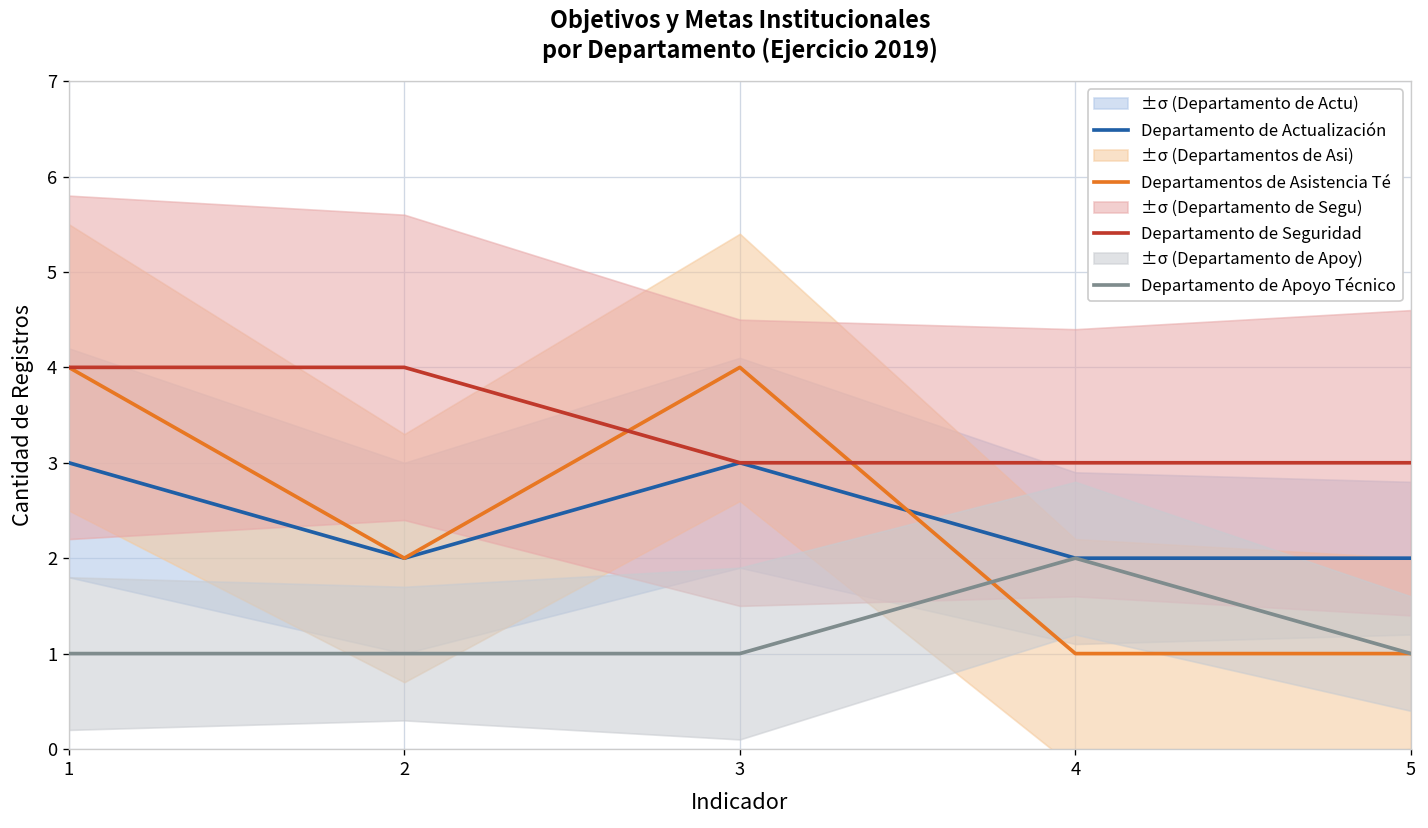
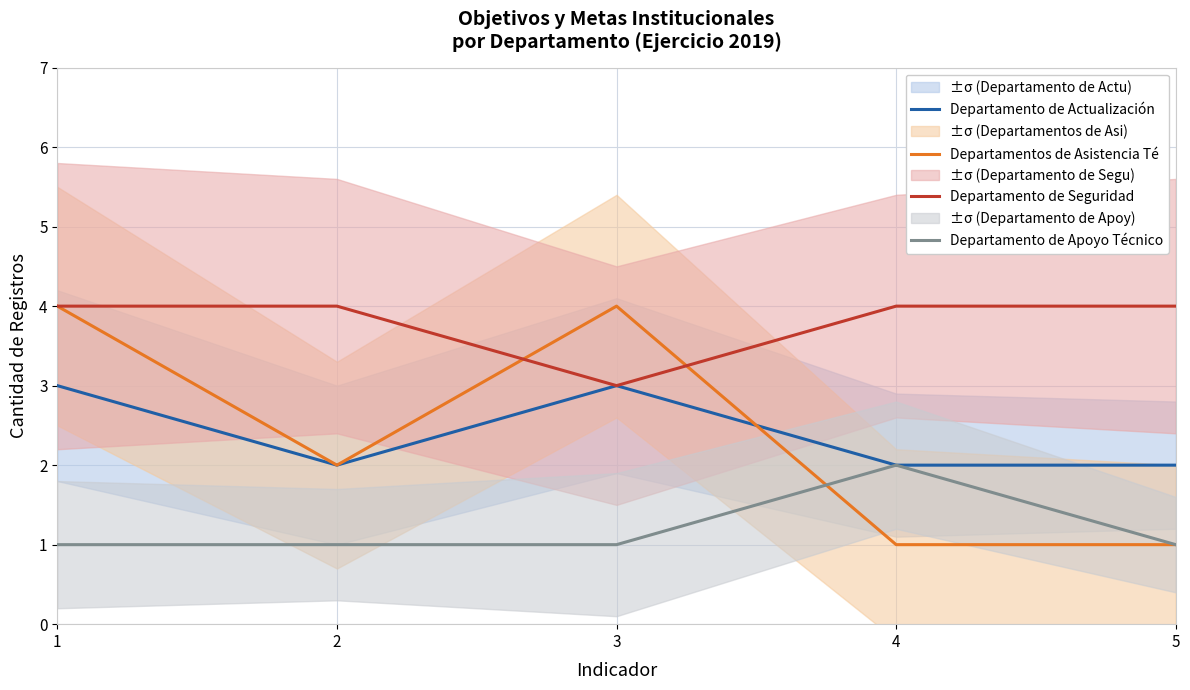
Departamento de Seguridad, 4: 3 -> 4
Departamento de Seguridad, 5: 3 -> 4
